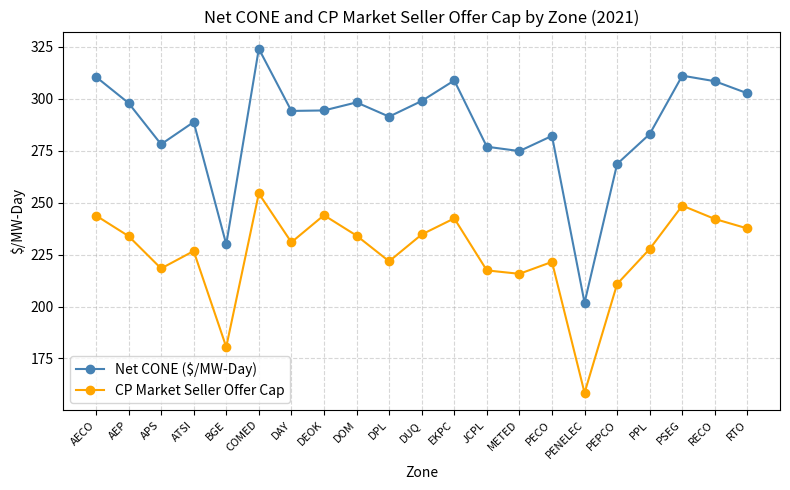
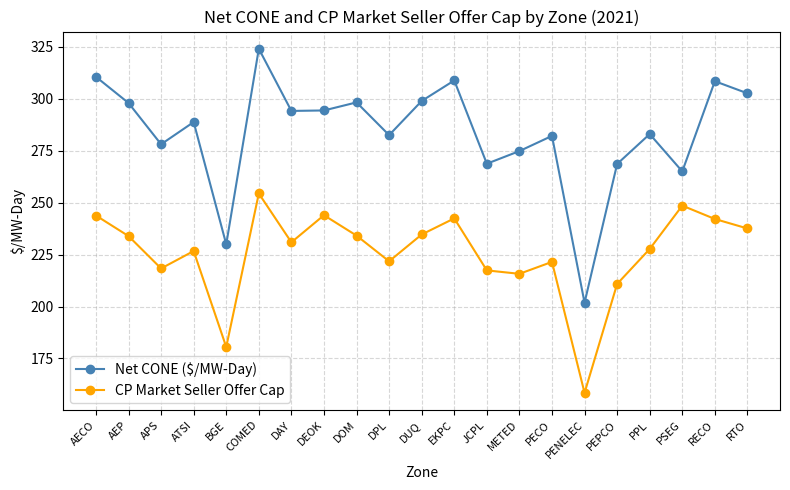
Net CONE ($/MW-Day), DPL: 291 -> 283
Net CONE ($/MW-Day), JCPL: 277 -> 269
Net CONE ($/MW-Day), PSEG: 311 -> 265
